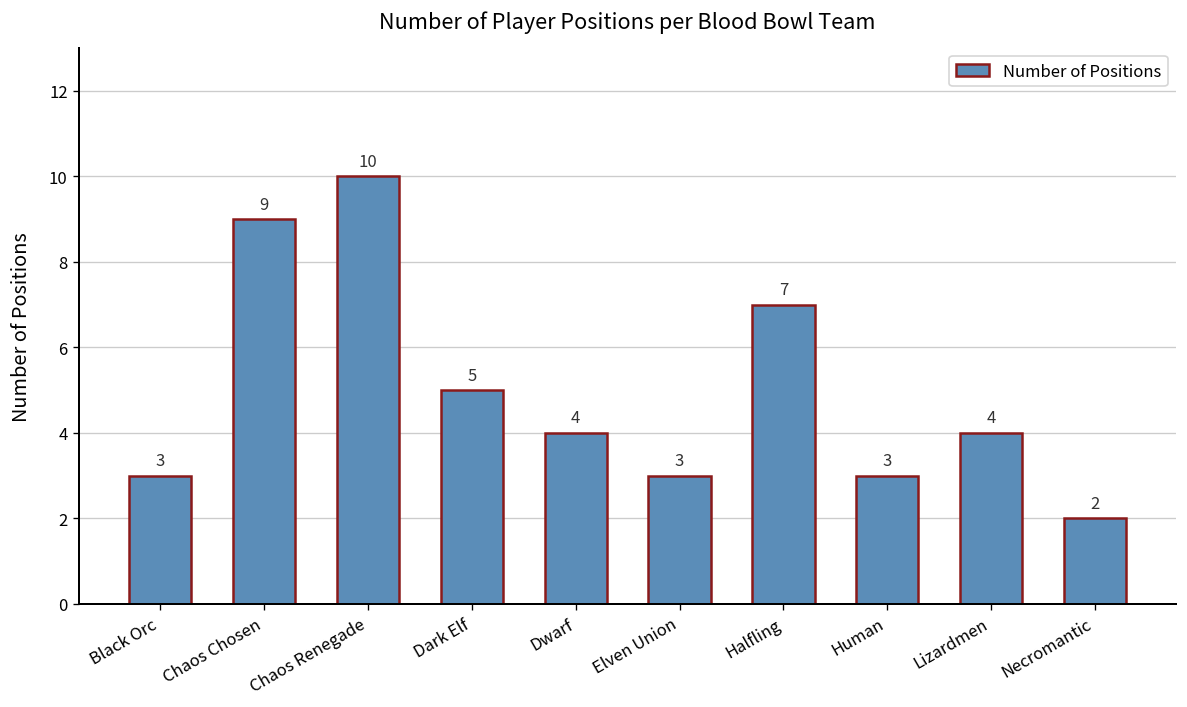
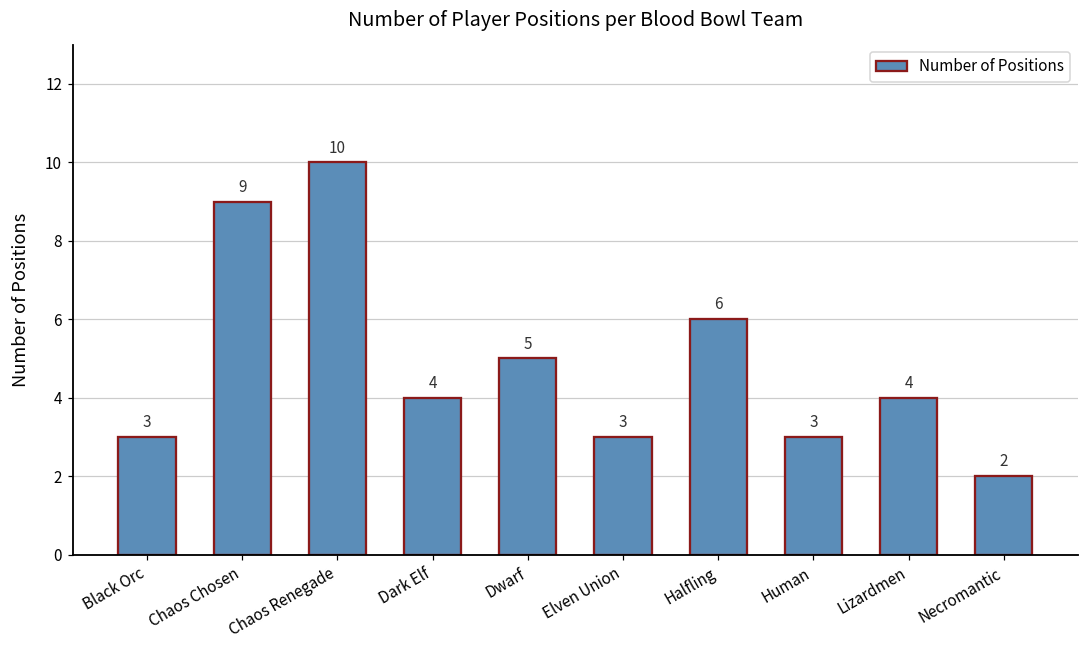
Dark Elf: 5 -> 4
Dwarf: 4 -> 5
Halfling: 7 -> 6
